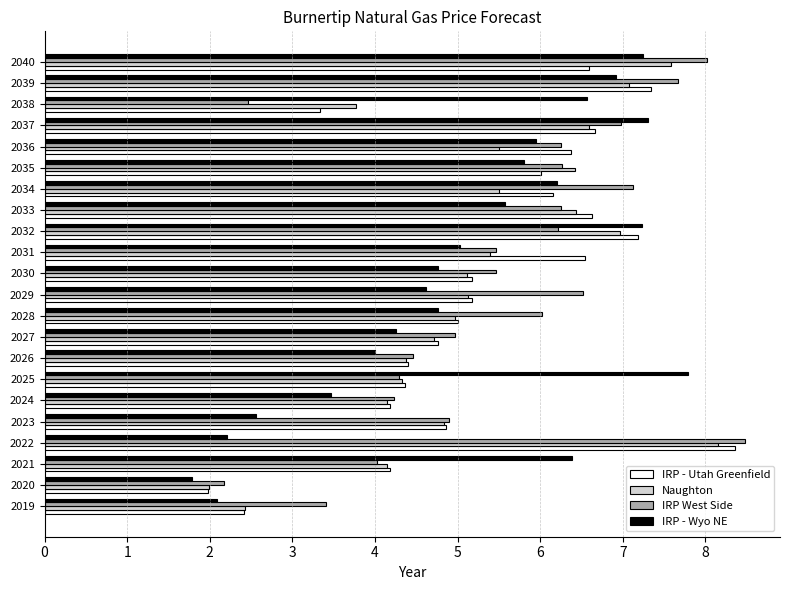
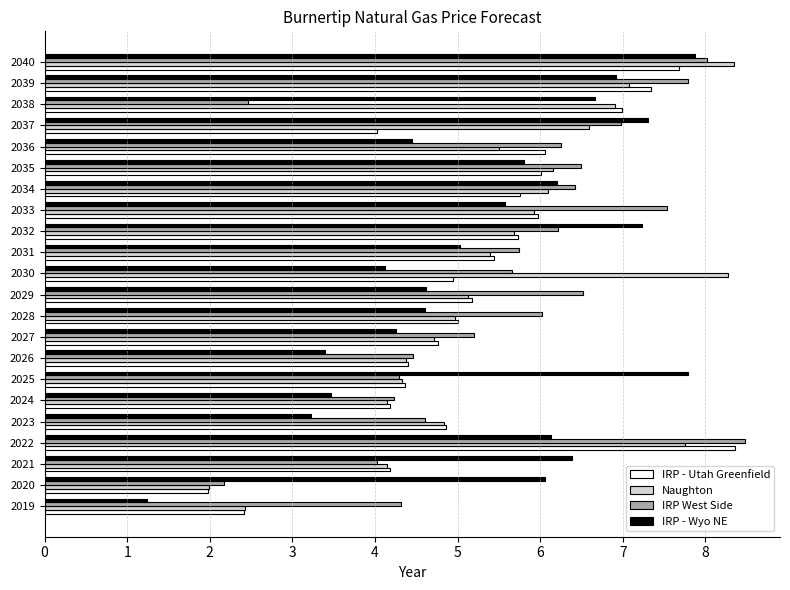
IRP - Wyo NE, 2040: 7.3 -> 7.9
Naughton, 2040: 7.6 -> 8.4
IRP - Utah Greenfield, 2040: 6.6 -> 7.7
IRP West Side, 2039: 7.7 -> 7.8
IRP - Wyo NE, 2038: 6.6 -> 6.7
Naughton, 2038: 3.8 -> 6.9
IRP - Utah Greenfield, 2038: 3.3 -> 7.0
IRP - Utah Greenfield, 2037: 6.7 -> 4.0
IRP - Wyo NE, 2036: 6.0 -> 4.5
IRP - Utah Greenfield, 2036: 6.4 -> 6.1
IRP West Side, 2035: 6.3 -> 6.5
Naughton, 2035: 6.4 -> 6.2
IRP West Side, 2034: 7.1 -> 6.4
Naughton, 2034: 5.5 -> 6.1
IRP - Utah Greenfield, 2034: 6.2 -> 5.8
IRP West Side, 2033: 6.3 -> 7.5
Naughton, 2033: 6.4 -> 5.9
IRP - Utah Greenfield, 2033: 6.6 -> 6.0
Naughton, 2032: 7.0 -> 5.7
IRP - Utah Greenfield, 2032: 7.2 -> 5.7
IRP West Side, 2031: 5.5 -> 5.7
IRP - Utah Greenfield, 2031: 6.5 -> 5.4
IRP - Wyo NE, 2030: 4.8 -> 4.1
IRP West Side, 2030: 5.5 -> 5.7
Naughton, 2030: 5.1 -> 8.3
IRP - Utah Greenfield, 2030: 5.2 -> 4.9
IRP - Wyo NE, 2028: 4.8 -> 4.6
IRP West Side, 2027: 5.0 -> 5.2
IRP - Wyo NE, 2026: 4.0 -> 3.4
IRP - Wyo NE, 2023: 2.6 -> 3.2
IRP West Side, 2023: 4.9 -> 4.6
IRP - Wyo NE, 2022: 2.2 -> 6.1
Naughton, 2022: 8.2 -> 7.8
IRP - Wyo NE, 2020: 1.8 -> 6.1
IRP - Wyo NE, 2019: 2.1 -> 1.2
IRP West Side, 2019: 3.4 -> 4.3
